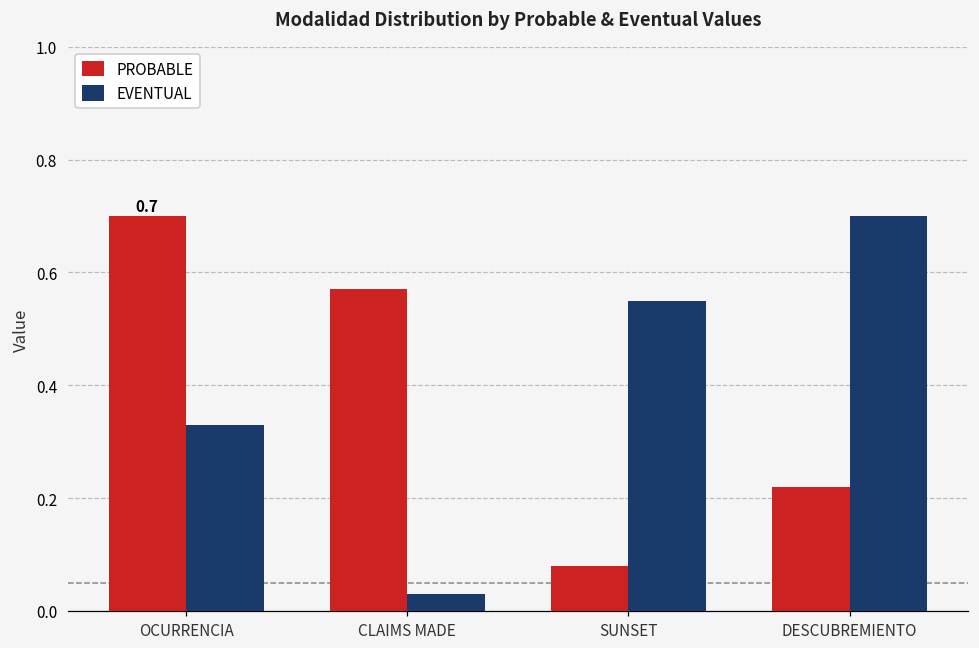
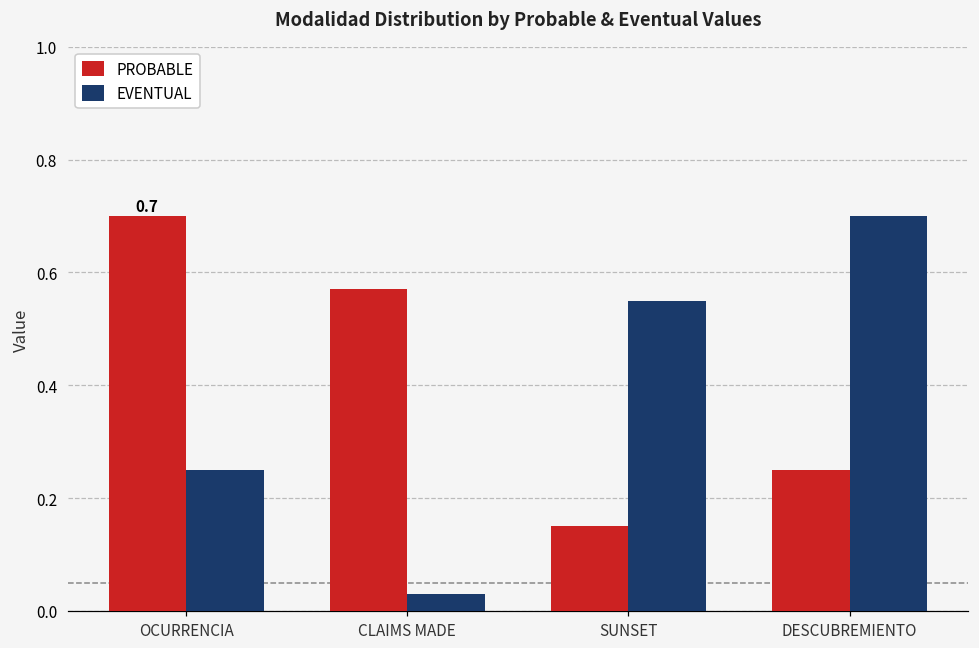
EVENTUAL, OCURRENCIA: 0.33 -> 0.25
PROBABLE, SUNSET: 0.08 -> 0.15
PROBABLE, DESCUBREMIENTO: 0.22 -> 0.25
